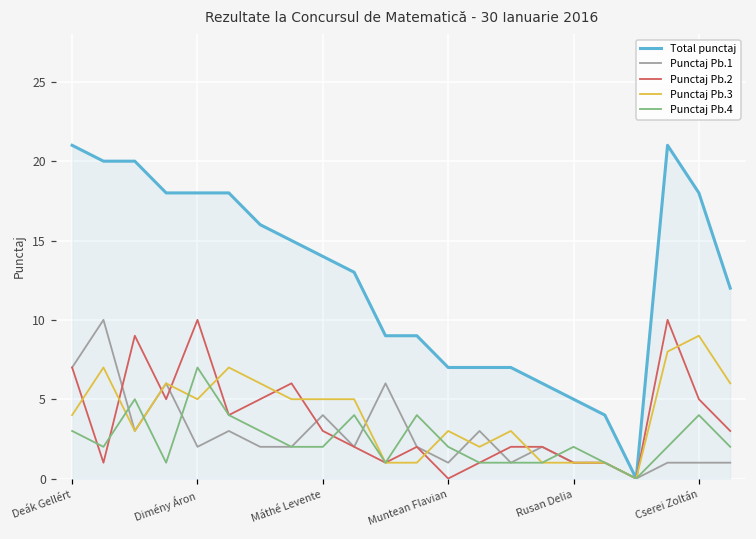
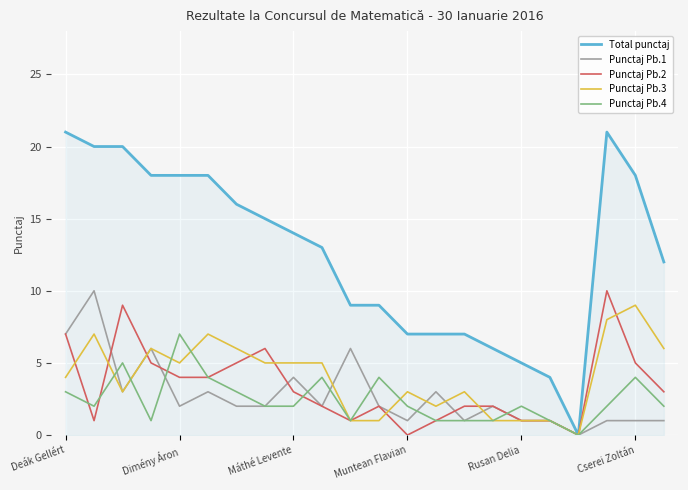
Punctaj Pb.2, Dimény Áron: 10 -> 4
